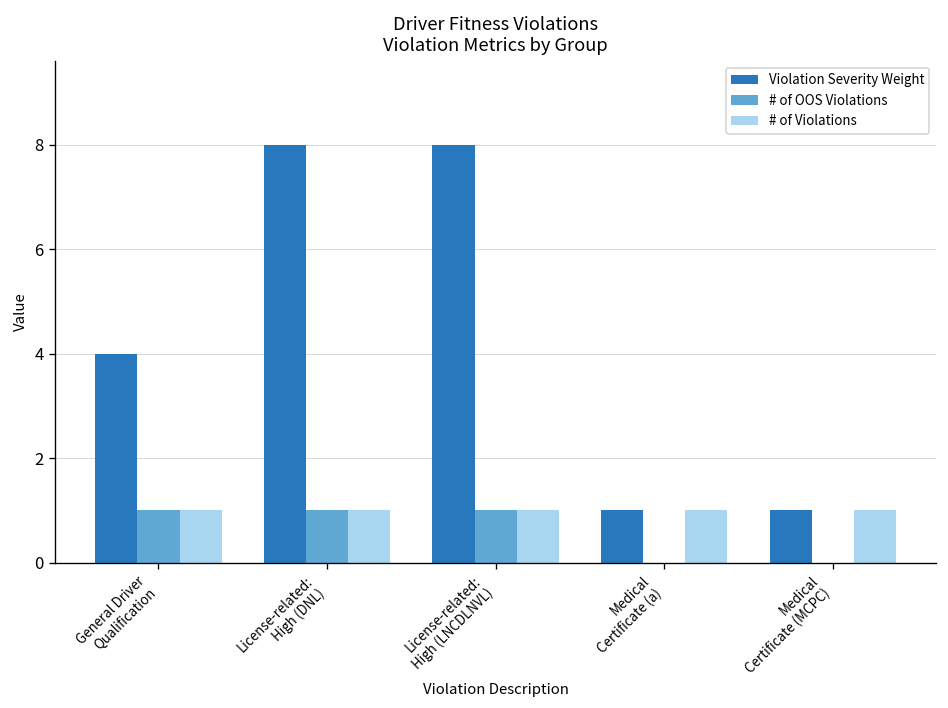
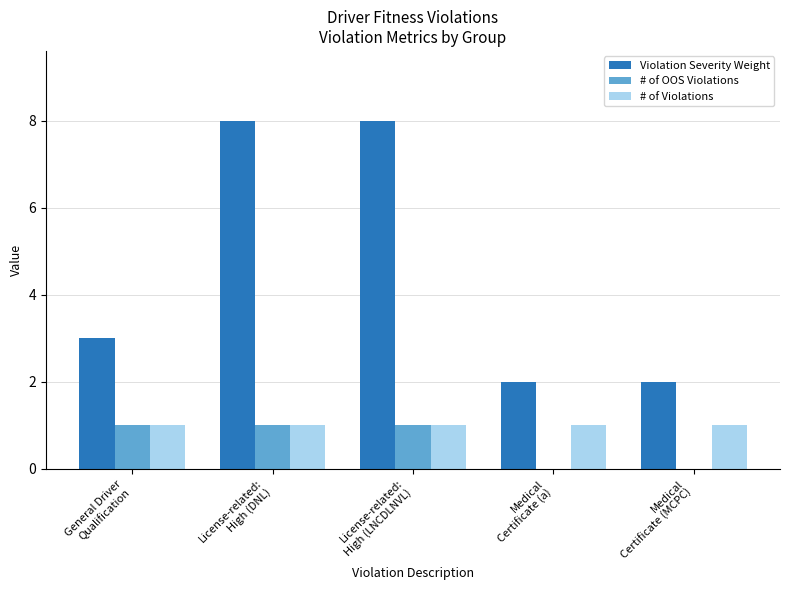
Violation Severity Weight, General Driver Qualification: 4 -> 3
Violation Severity Weight, Medical Certificate (a): 1 -> 2
Violation Severity Weight, Medical Certificate (MCPC): 1 -> 2
